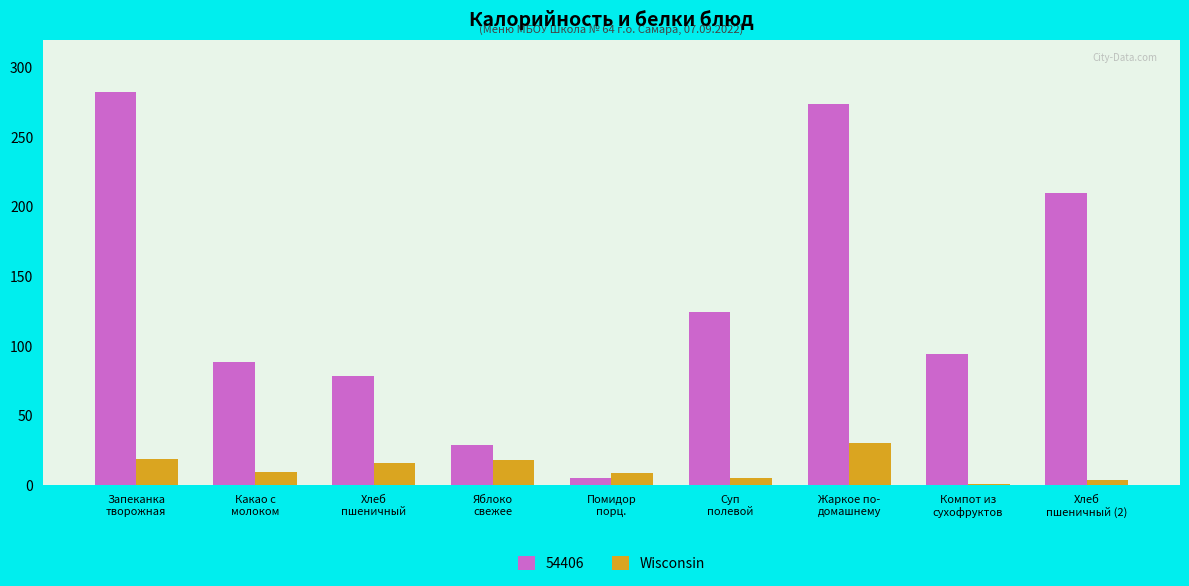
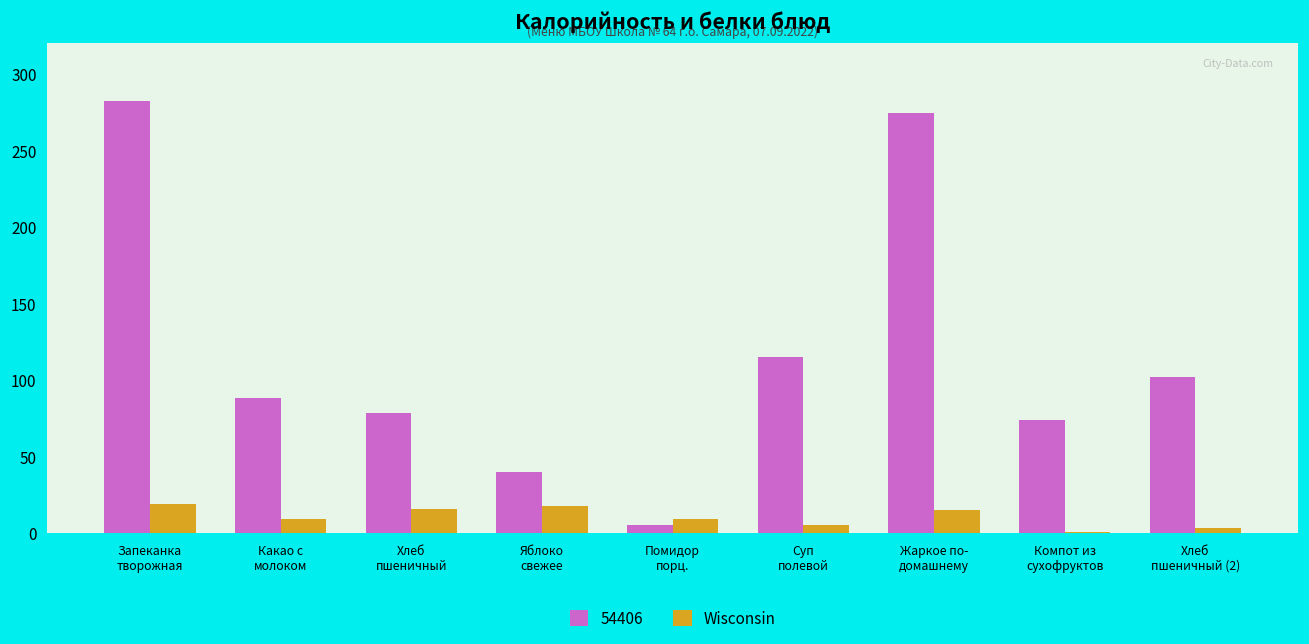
54406, Яблоко свежее: 29 -> 40
54406, Суп полевой: 124 -> 115
Wisconsin, Жаркое по- домашнему: 30 -> 15
54406, Компот из сухофруктов: 94 -> 74
54406, Хлеб пшеничный (2): 210 -> 102
